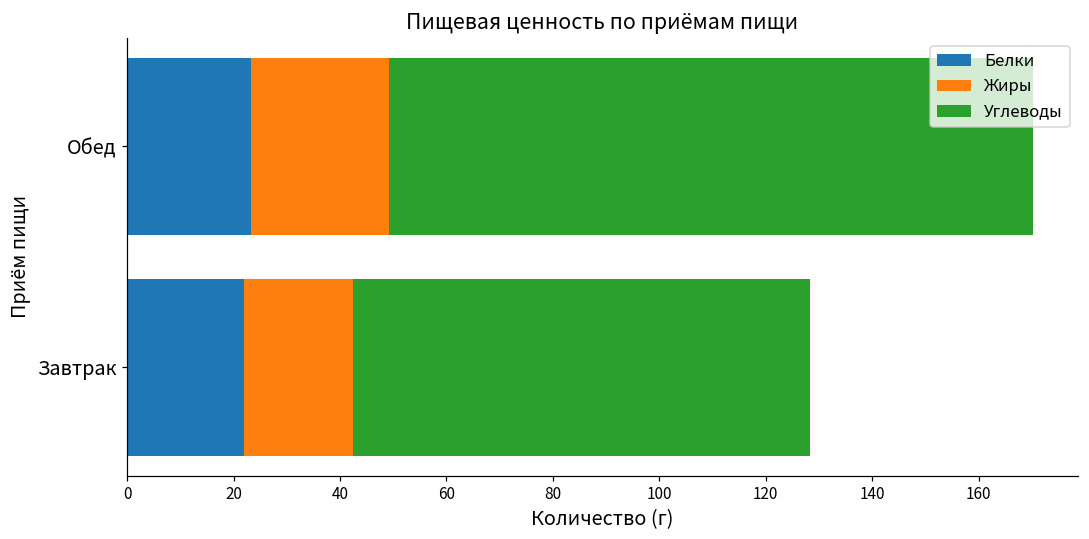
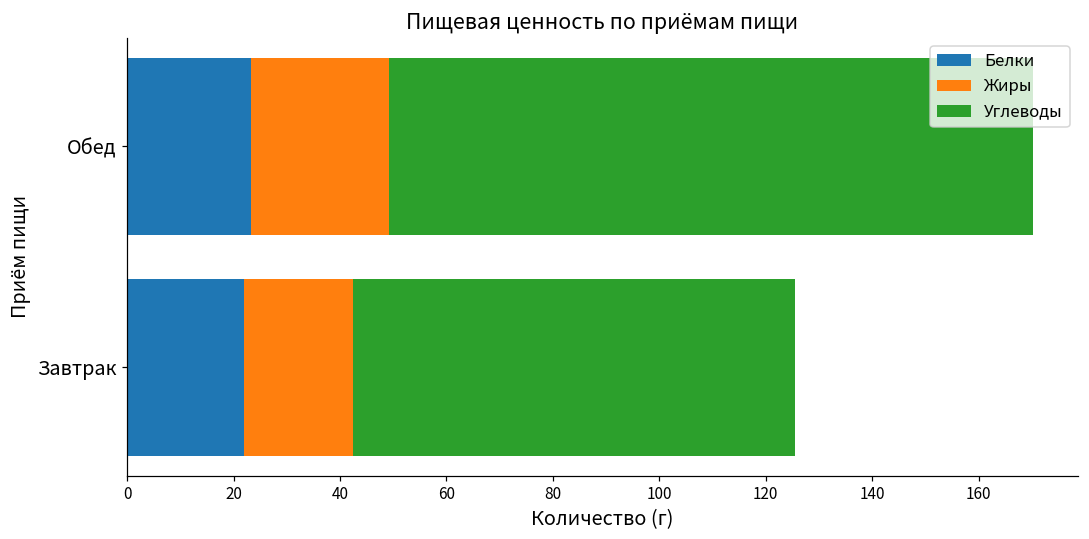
Углеводы, Завтрак: 86 -> 83
